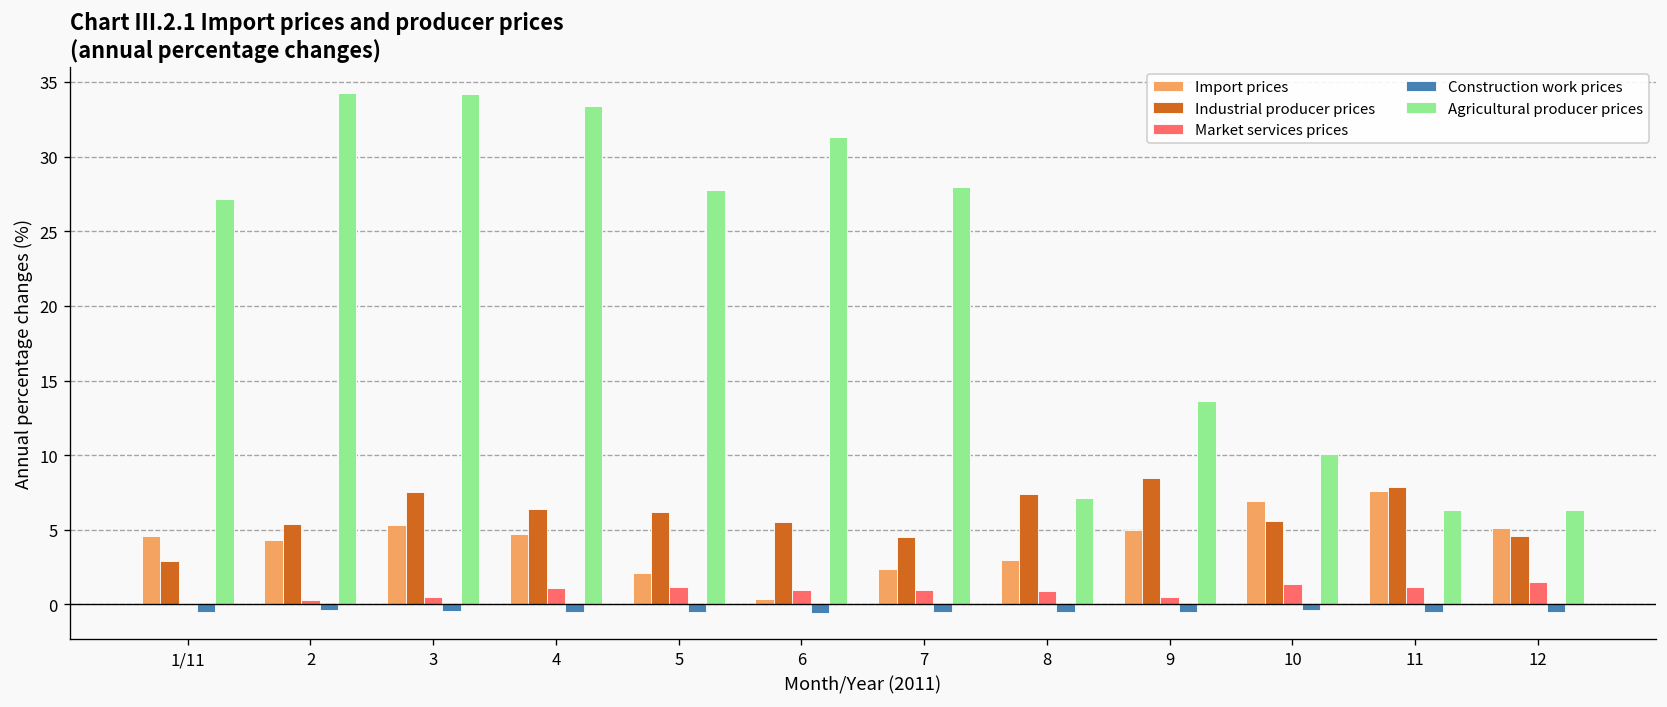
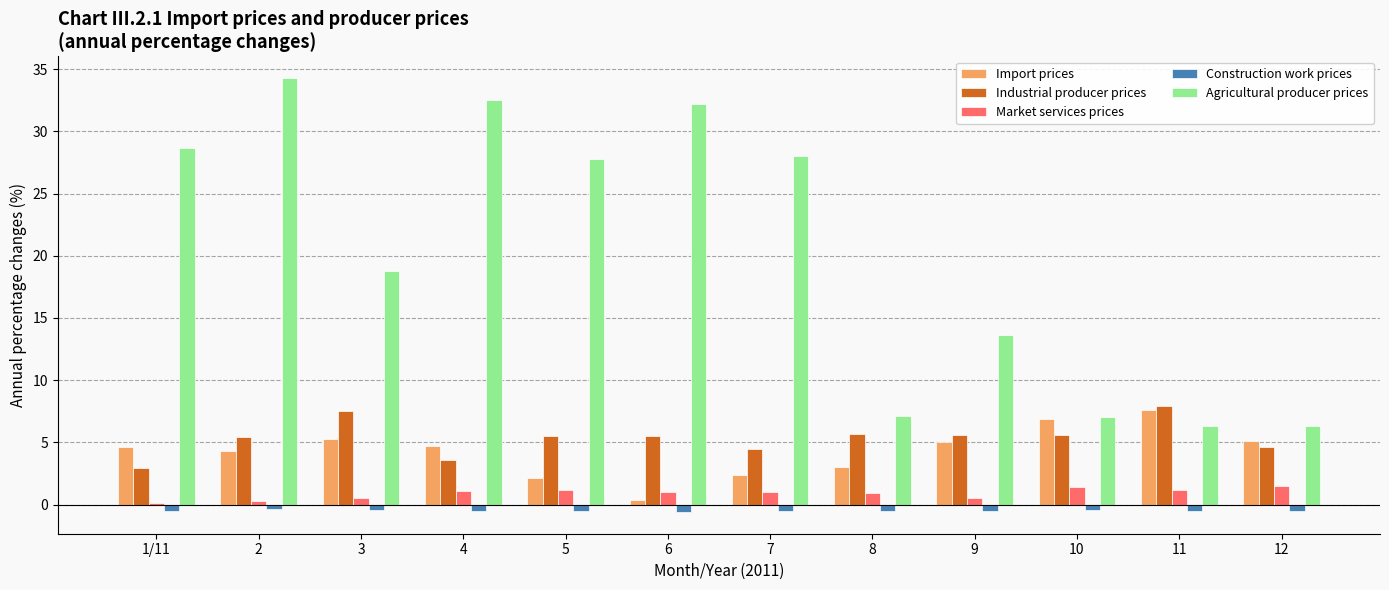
Agricultural producer prices, 1/11: 27.2 -> 28.6
Agricultural producer prices, 3: 34.2 -> 18.8
Industrial producer prices, 4: 6.4 -> 3.6
Agricultural producer prices, 4: 33.4 -> 32.5
Industrial producer prices, 5: 6.2 -> 5.5
Agricultural producer prices, 6: 31.3 -> 32.2
Industrial producer prices, 8: 7.4 -> 5.7
Industrial producer prices, 9: 8.5 -> 5.6
Agricultural producer prices, 10: 10.1 -> 7.1
